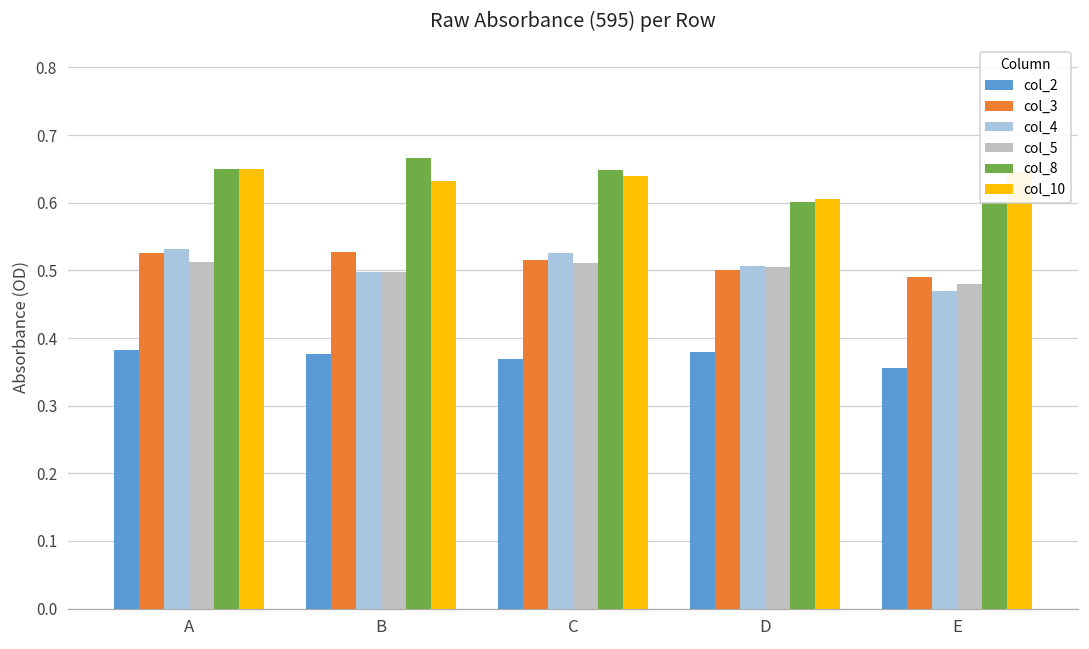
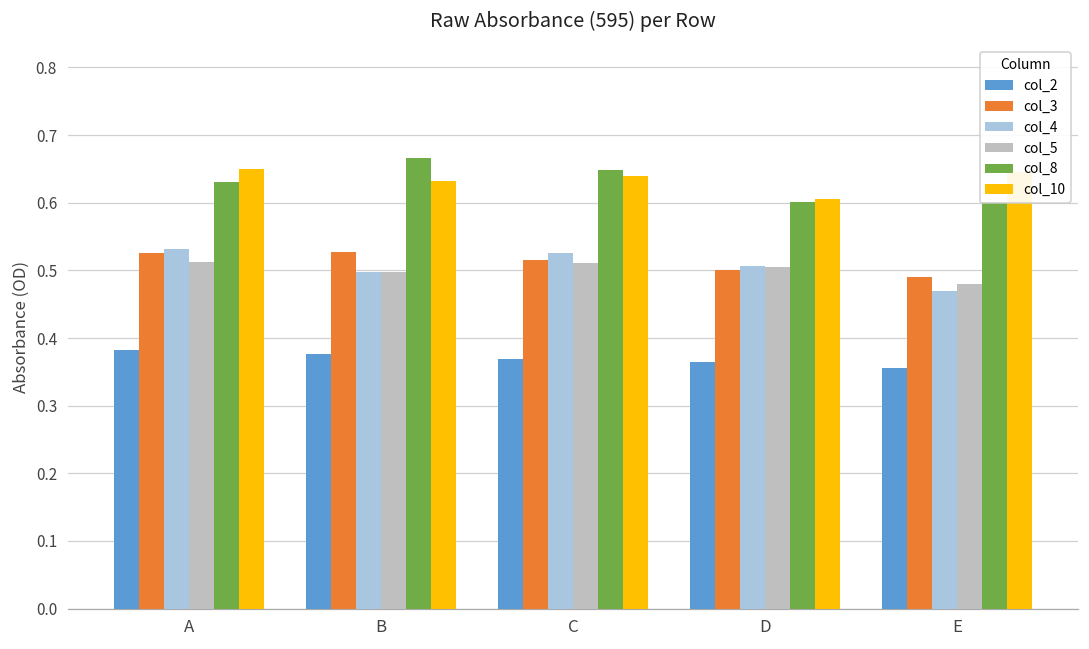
col_8, A: 0.65 -> 0.63
col_2, D: 0.38 -> 0.37
